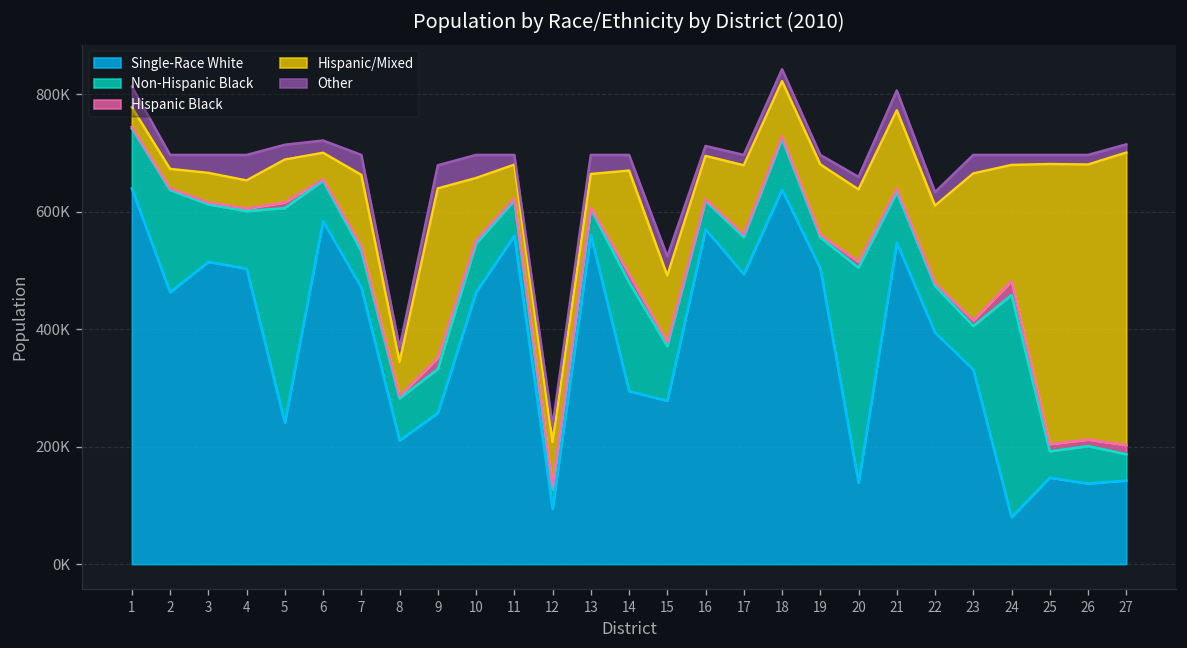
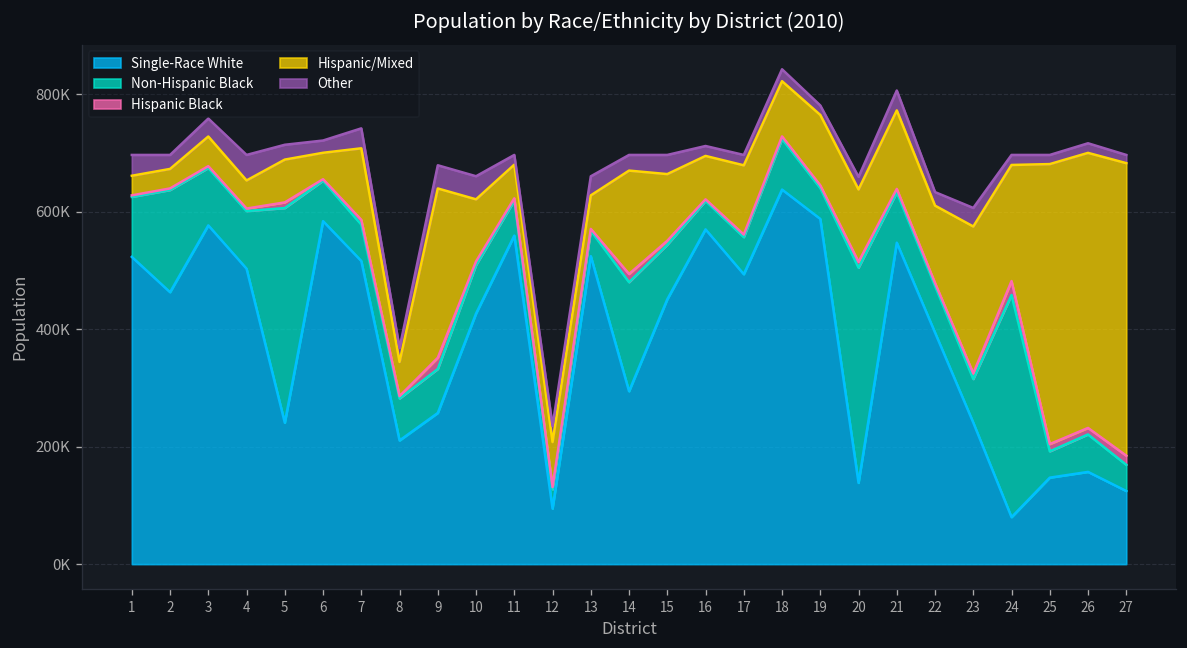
Single-Race White, 1: 640000 -> 520000
Single-Race White, 3: 510000 -> 580000
Single-Race White, 7: 470000 -> 520000
Single-Race White, 10: 460000 -> 430000
Single-Race White, 13: 560000 -> 520000
Single-Race White, 15: 280000 -> 450000
Single-Race White, 19: 500000 -> 590000
Single-Race White, 23: 330000 -> 240000
Single-Race White, 26: 140000 -> 160000
Single-Race White, 27: 140000 -> 120000
